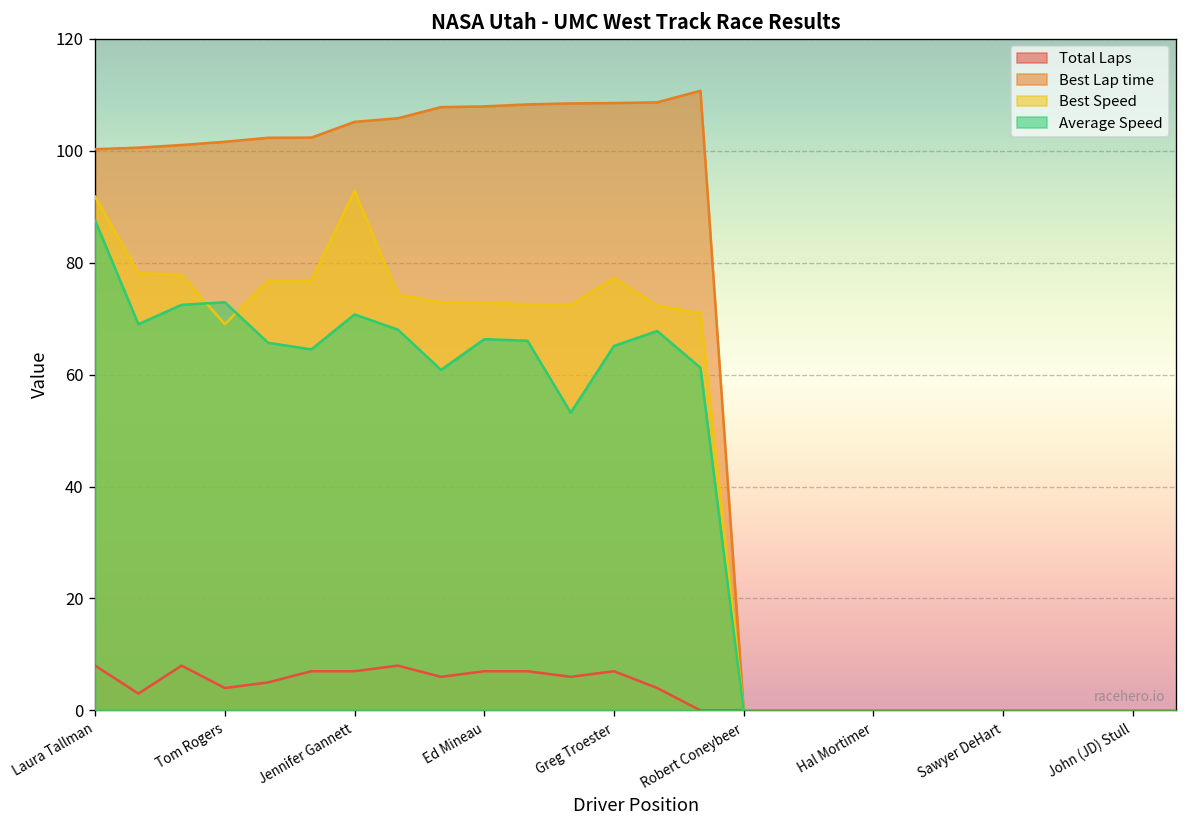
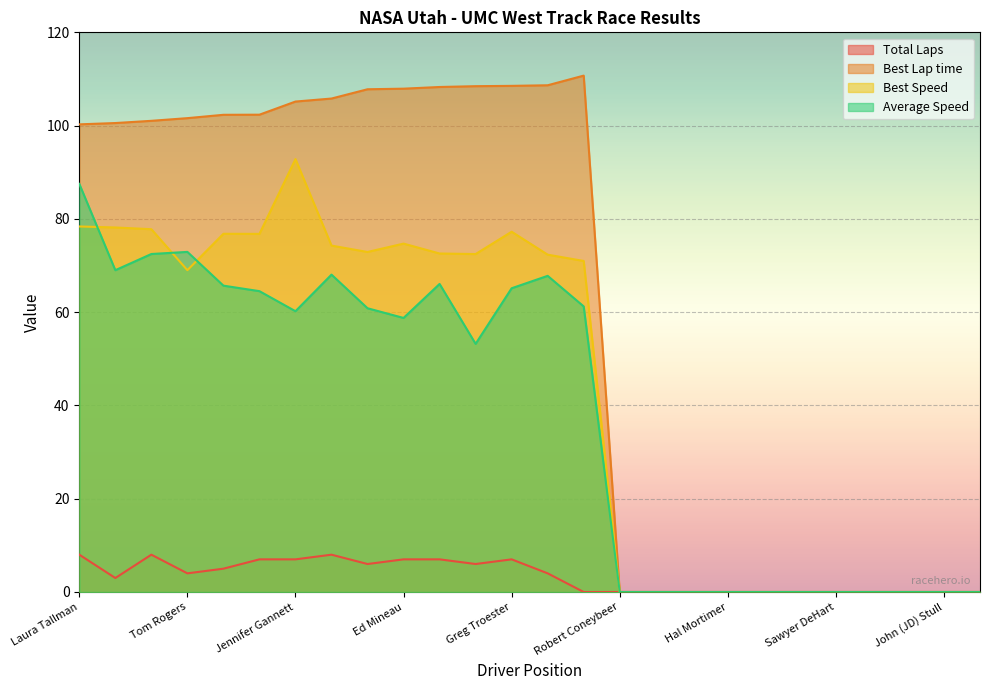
Best Speed, Laura Tallman: 92 -> 78
Average Speed, Jennifer Gannett: 71 -> 60
Best Speed, Ed Mineau: 73 -> 75
Average Speed, Ed Mineau: 66 -> 59
